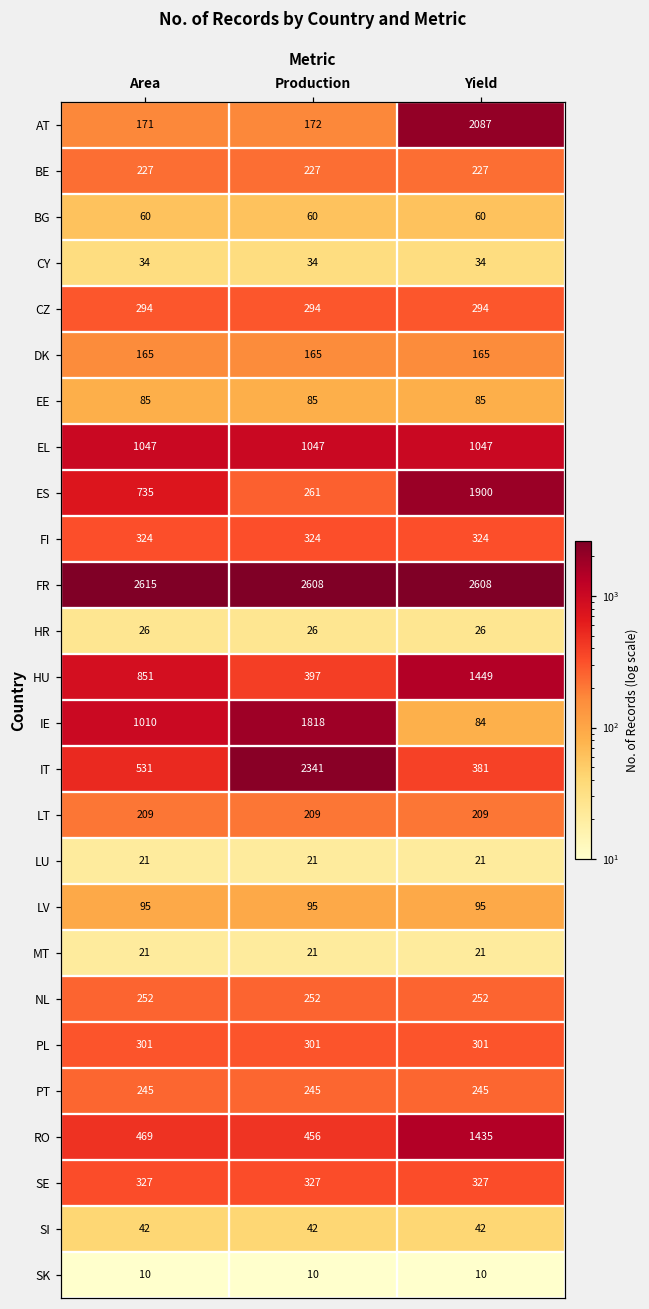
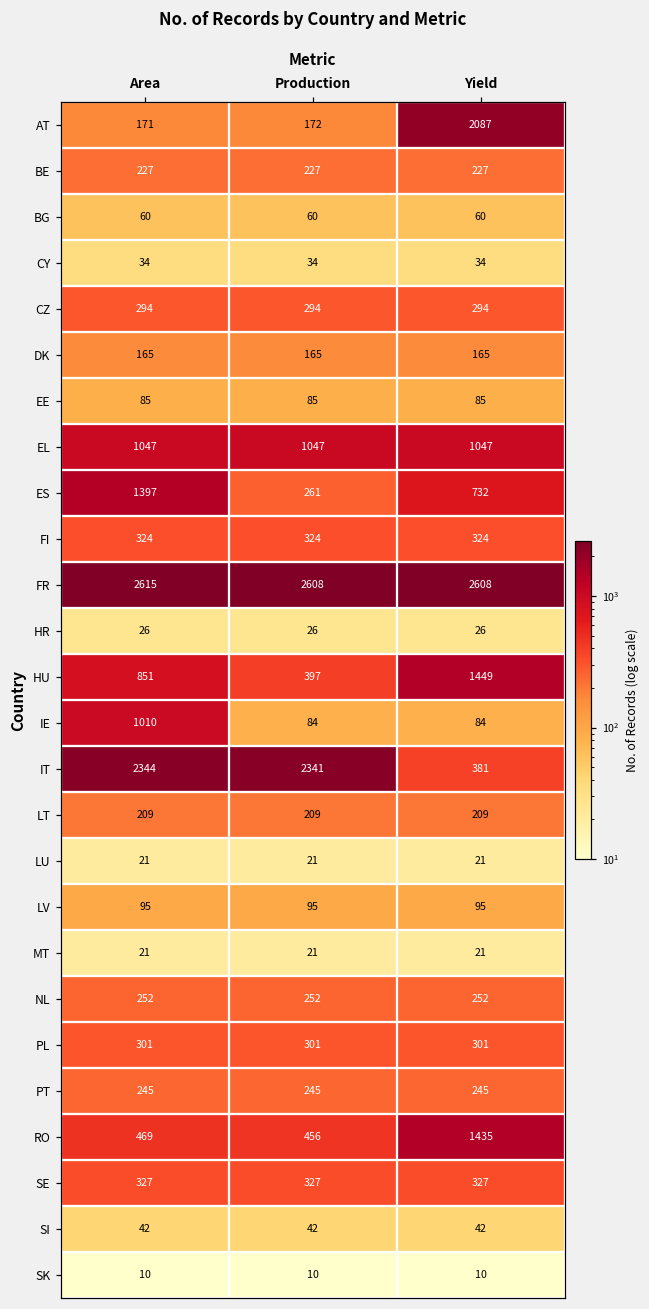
ES, Area: 735 -> 1397
ES, Yield: 1900 -> 732
IE, Production: 1818 -> 84
IT, Area: 531 -> 2344
